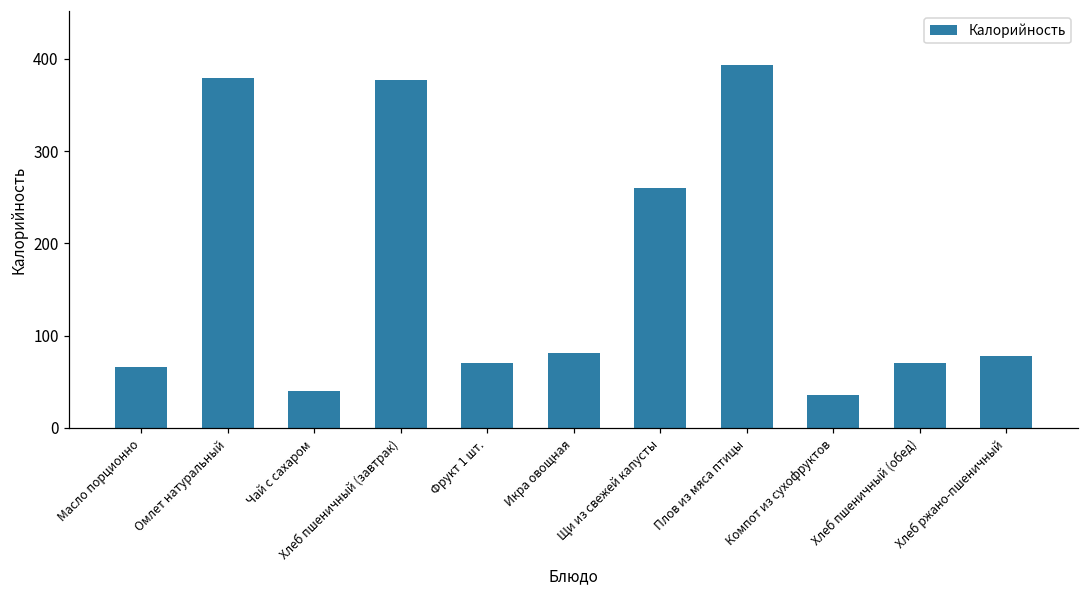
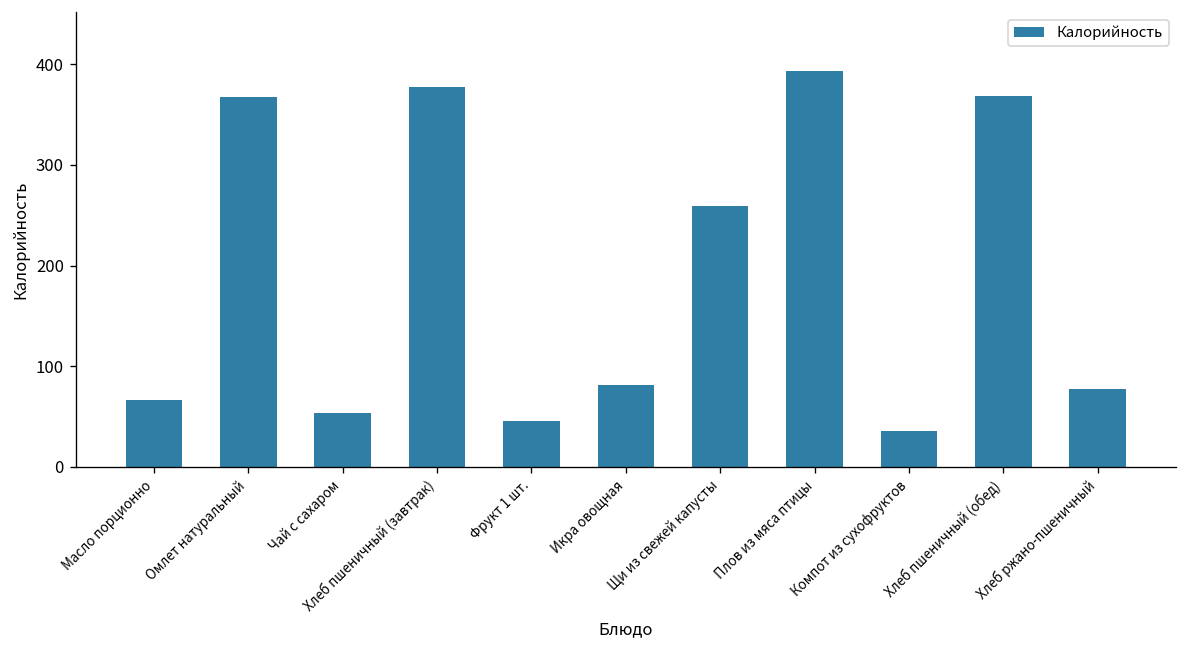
Омлет натуральный: 380 -> 370
Чай с сахаром: 40 -> 50
Фрукт 1 шт.: 70 -> 50
Хлеб пшеничный (обед): 70 -> 370
